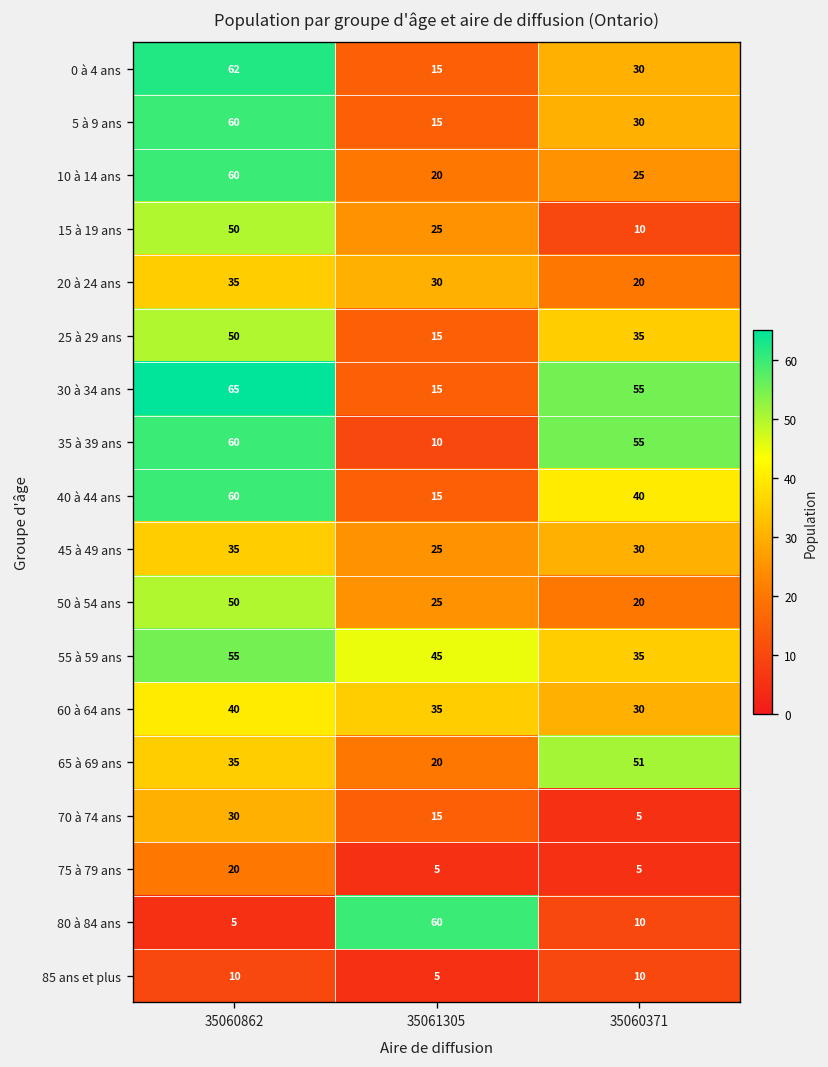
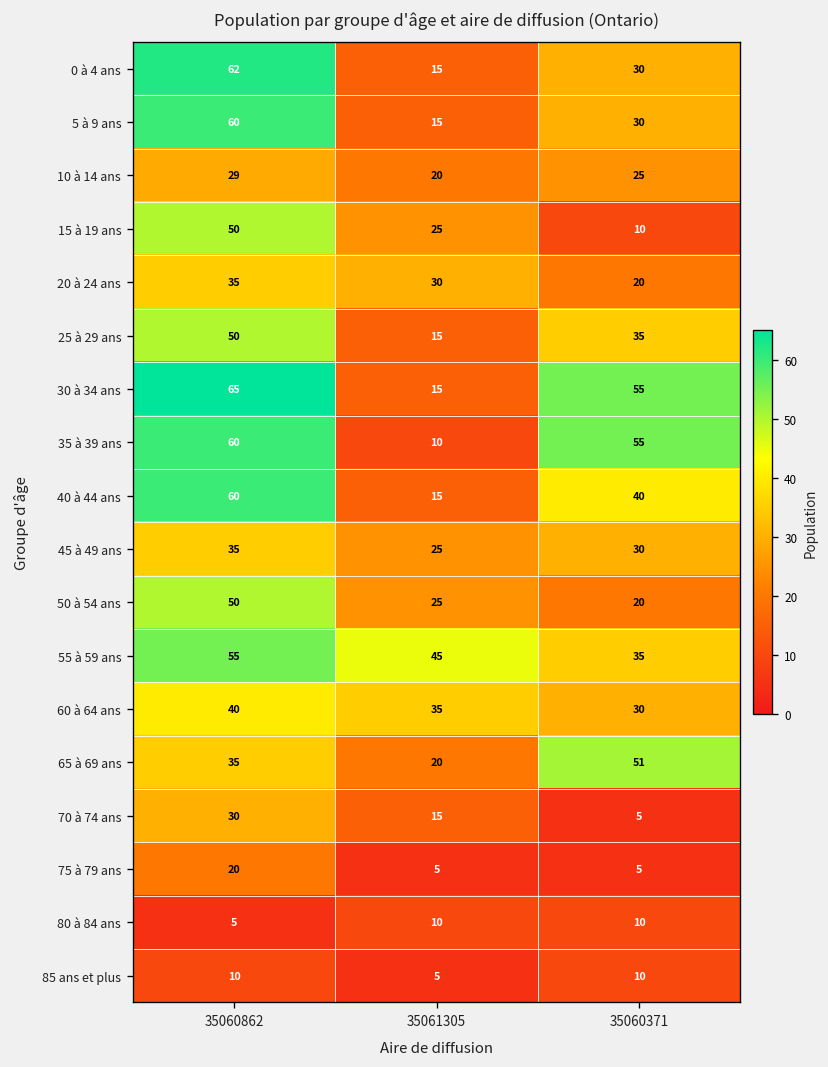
10 à 14 ans, 35060862: 60 -> 29
80 à 84 ans, 35061305: 60 -> 10
